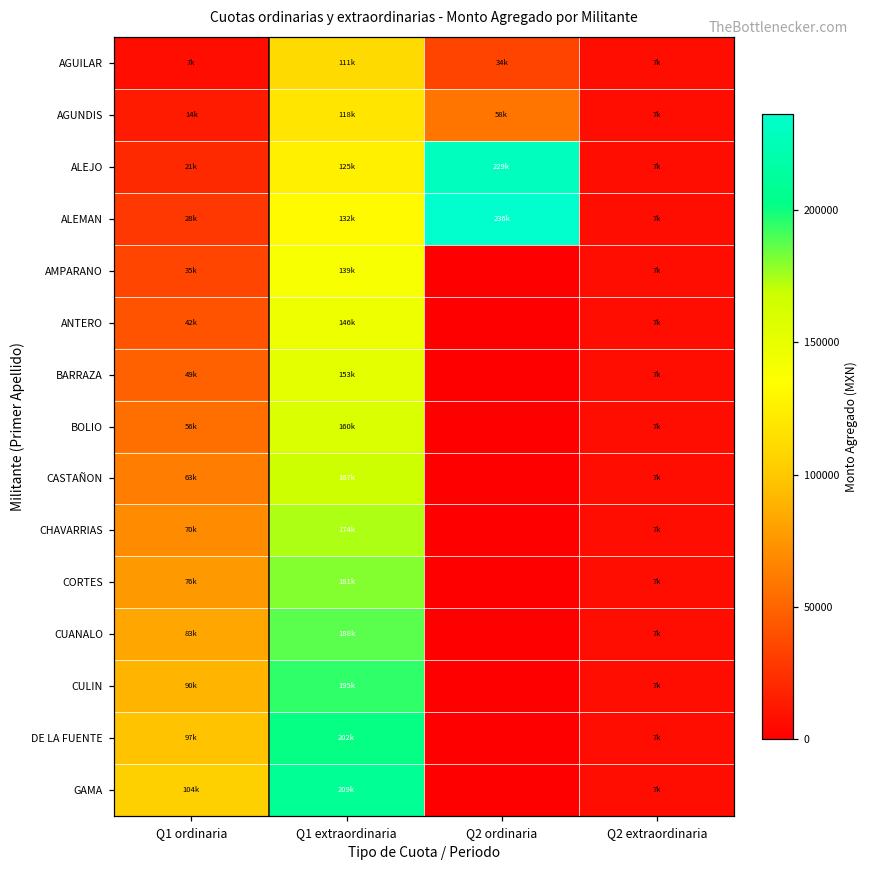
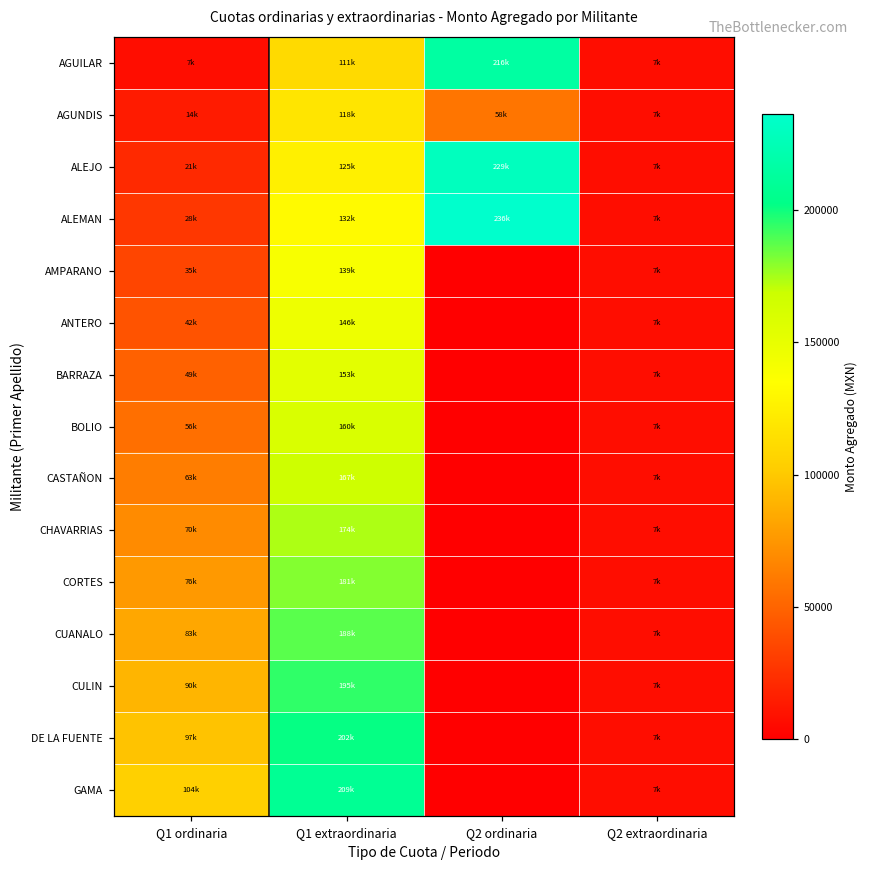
AGUILAR, Q2 ordinaria: 34k -> 216k
